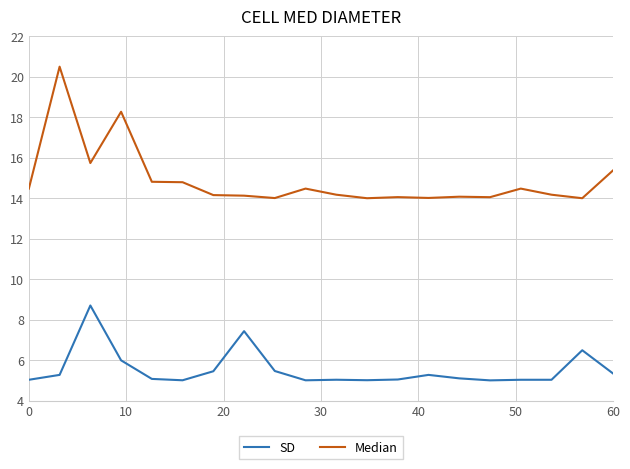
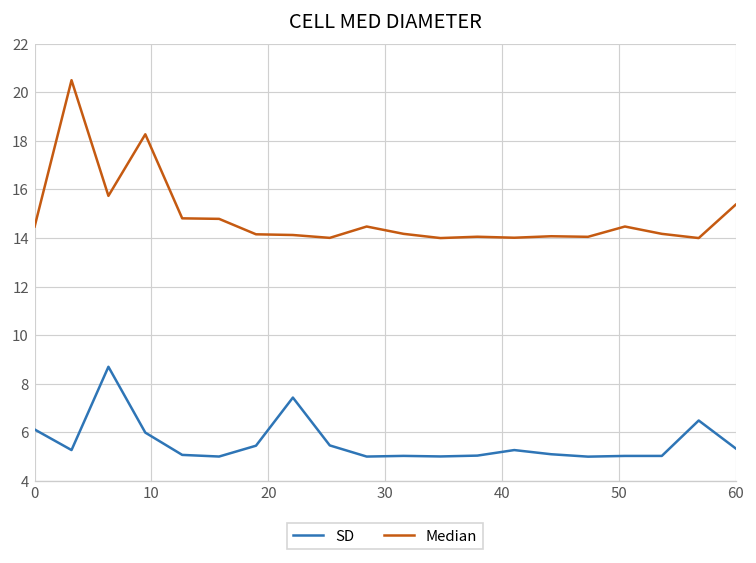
SD, 0: 5.0 -> 6.1
